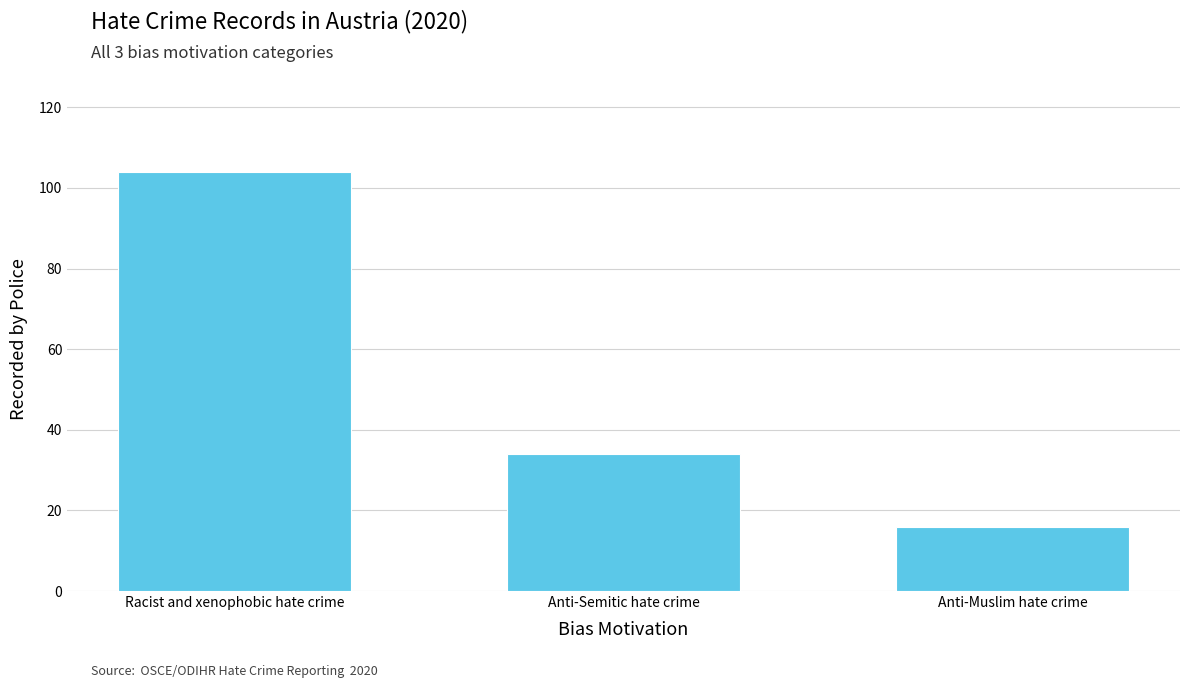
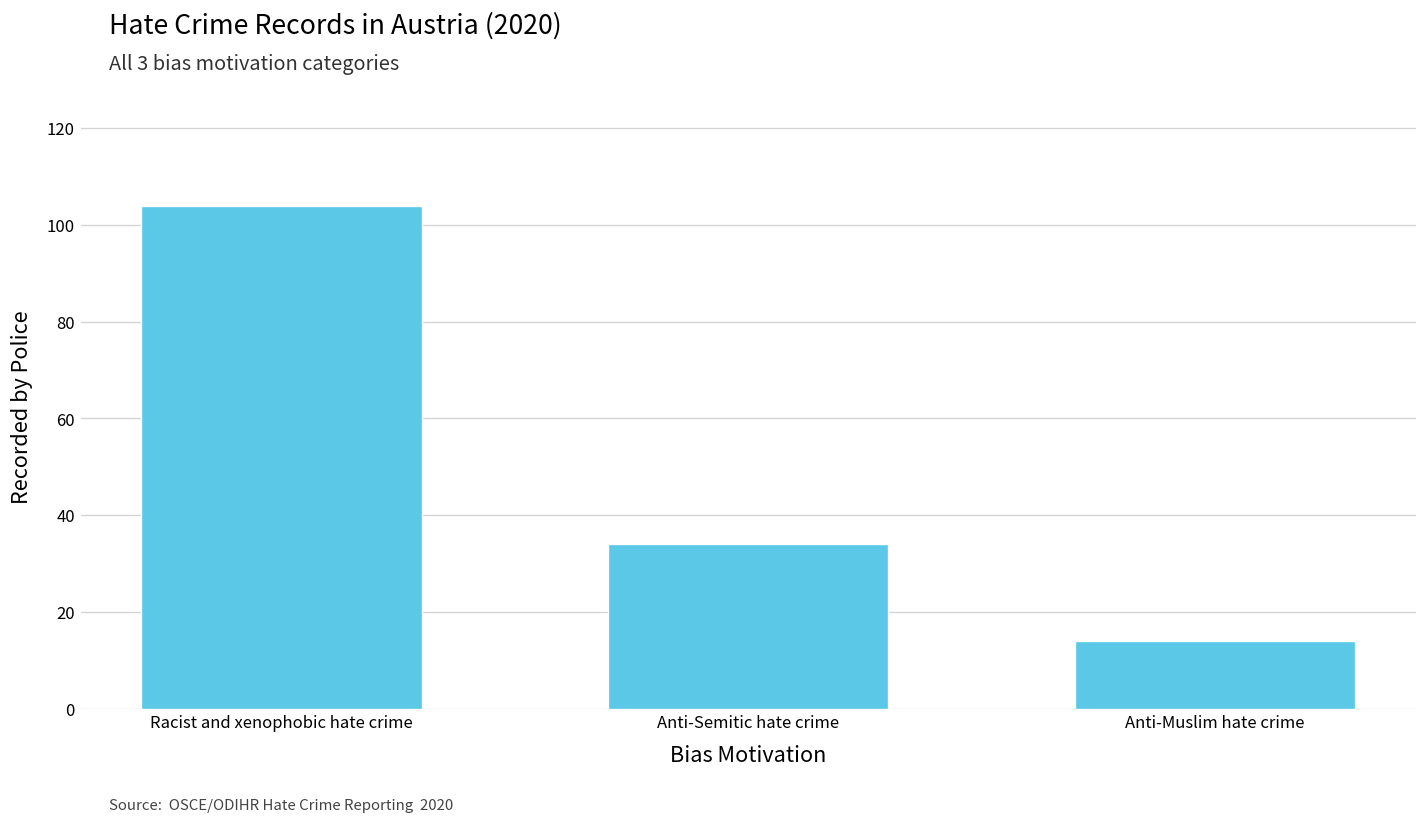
Anti-Muslim hate crime: 16 -> 14
